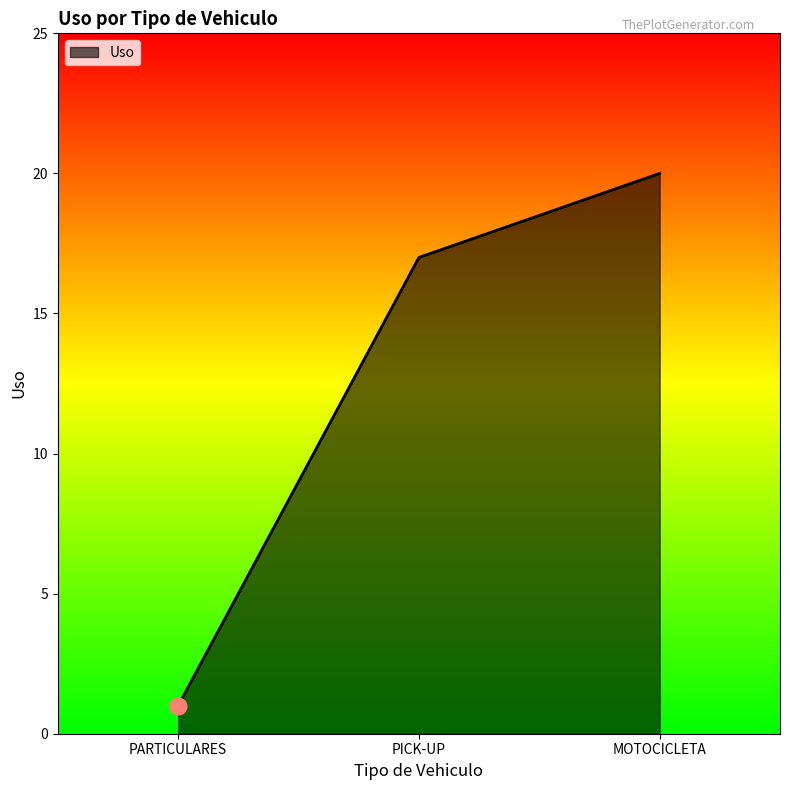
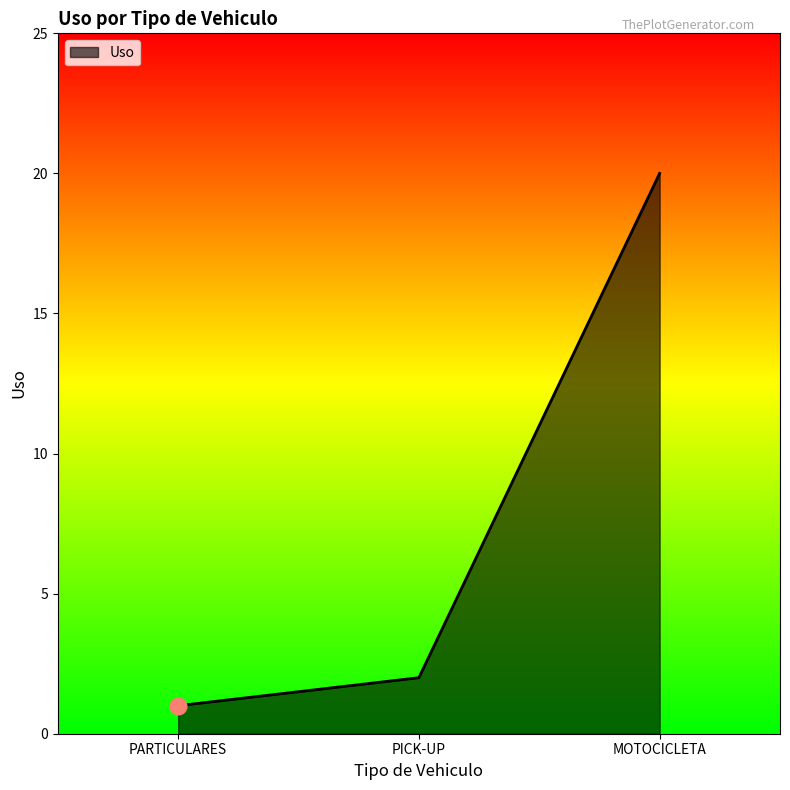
Uso, PICK-UP: 17 -> 2
